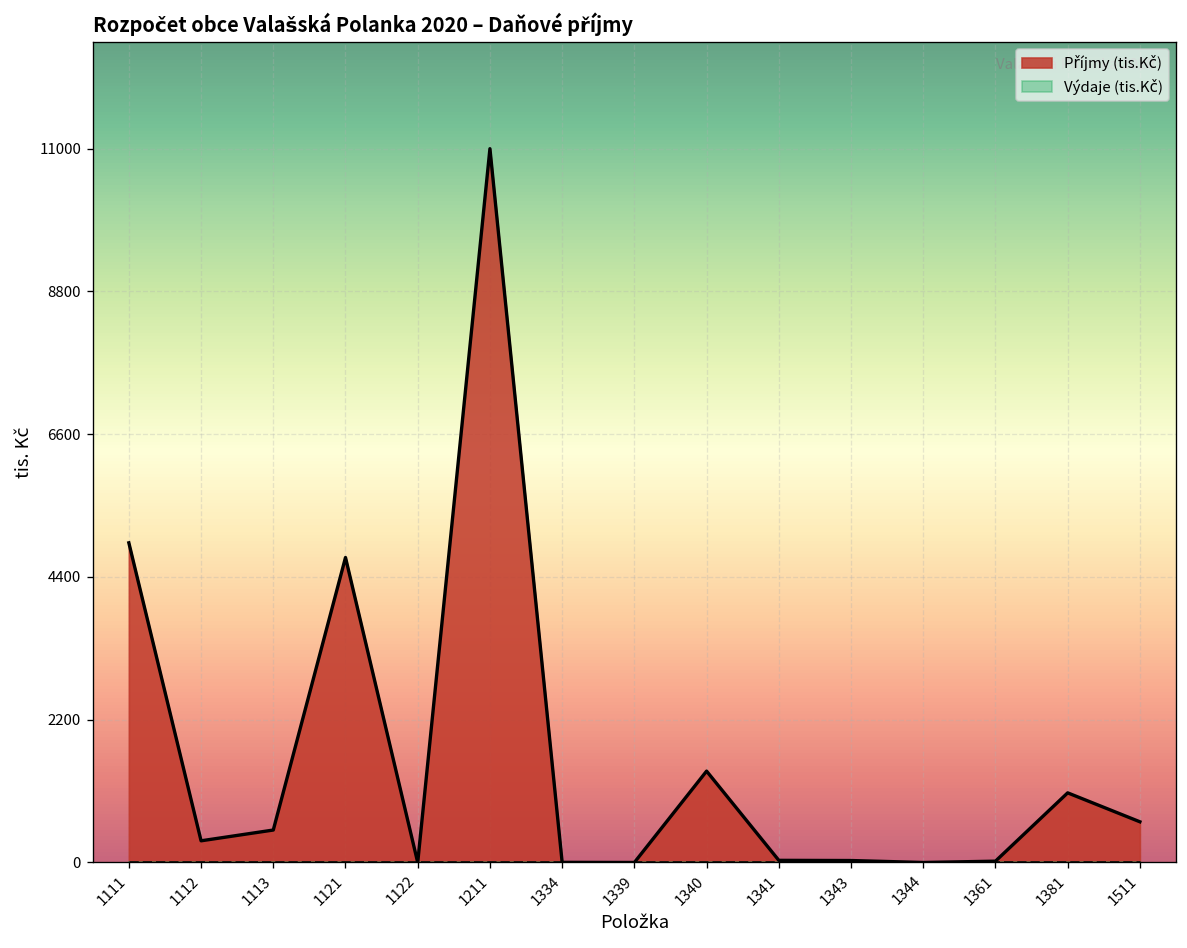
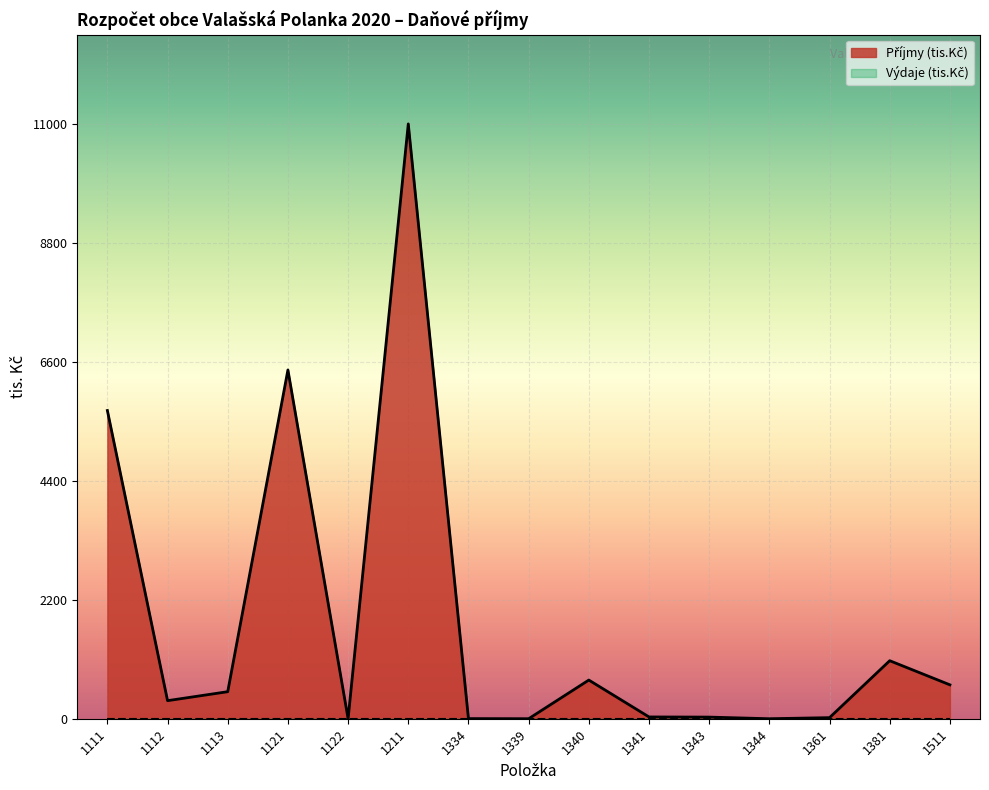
Příjmy (tis.Kč), 1111: 4900 -> 5700
Příjmy (tis.Kč), 1121: 4700 -> 6500
Příjmy (tis.Kč), 1340: 1400 -> 700
